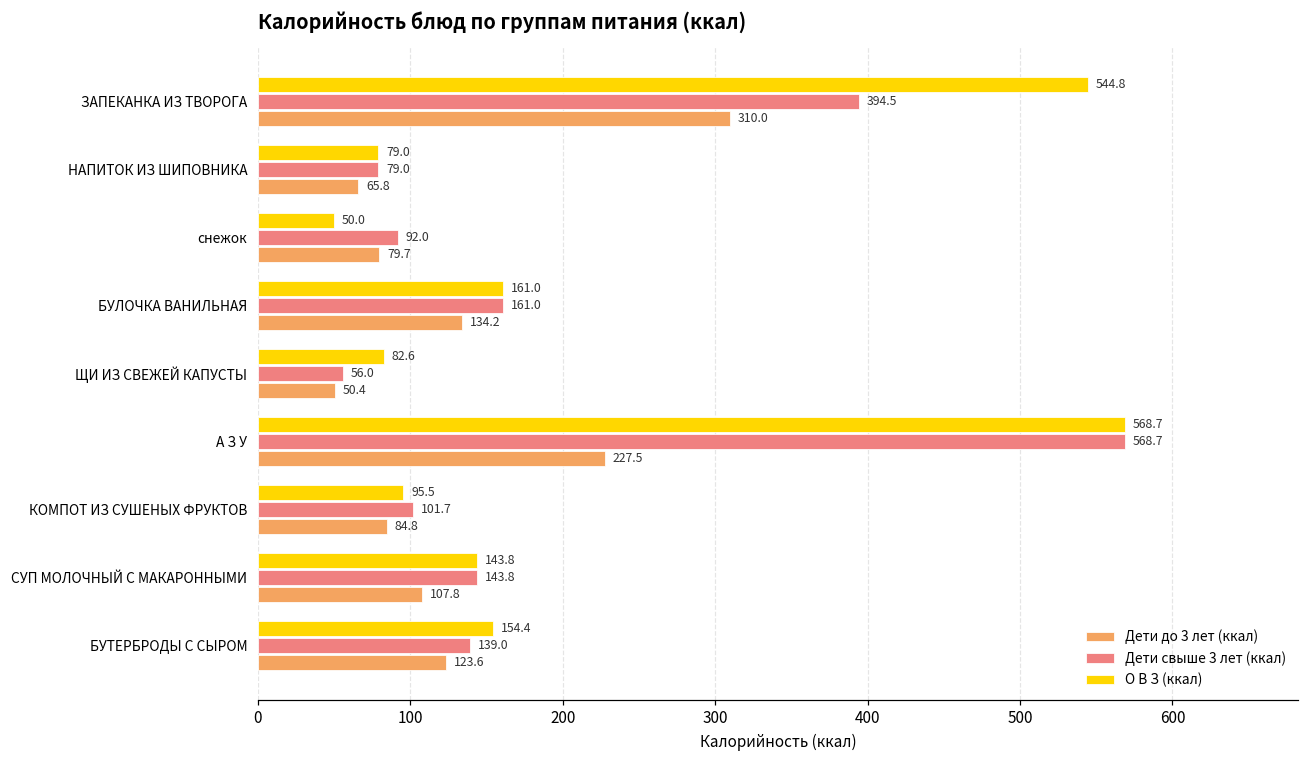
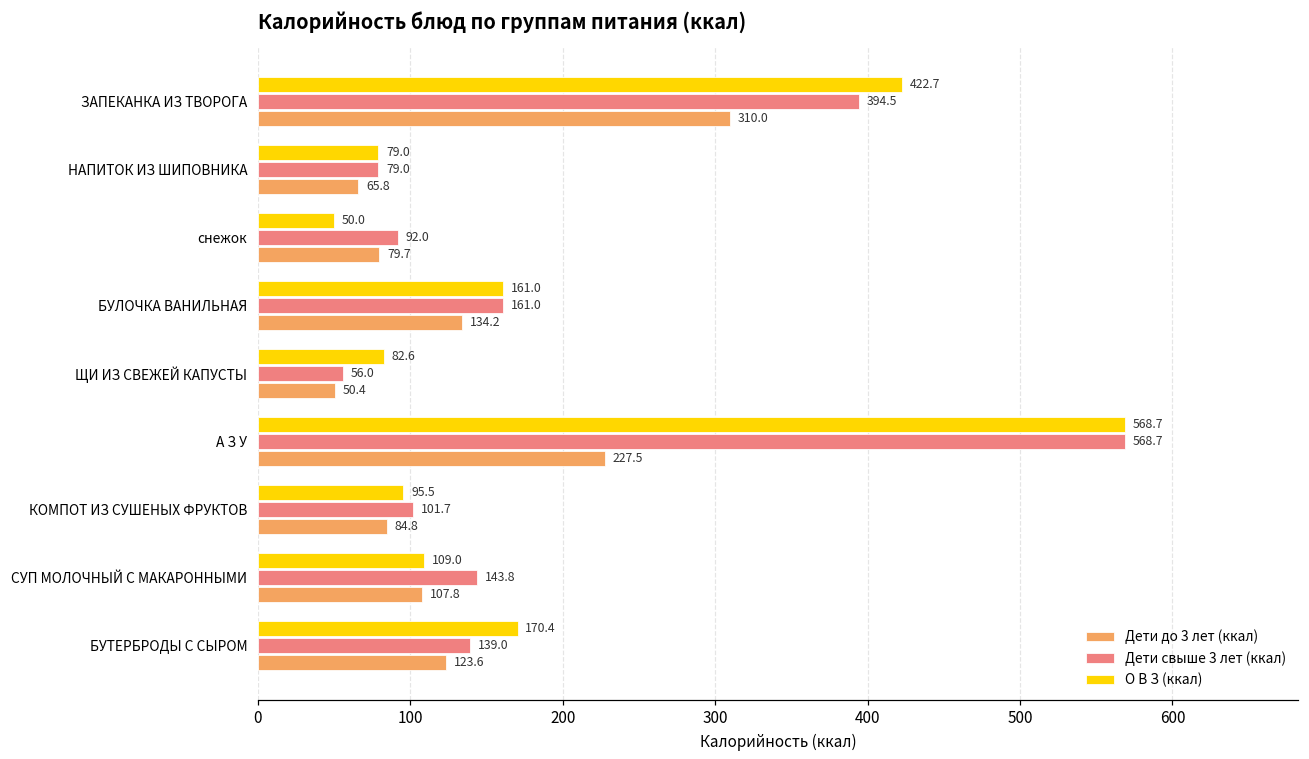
О В З (ккал), ЗАПЕКАНКА ИЗ ТВОРОГА: 544.8 -> 422.7
О В З (ккал), СУП МОЛОЧНЫЙ С МАКАРОННЫМИ: 143.8 -> 109.0
О В З (ккал), БУТЕРБРОДЫ С СЫРОМ: 154.4 -> 170.4
